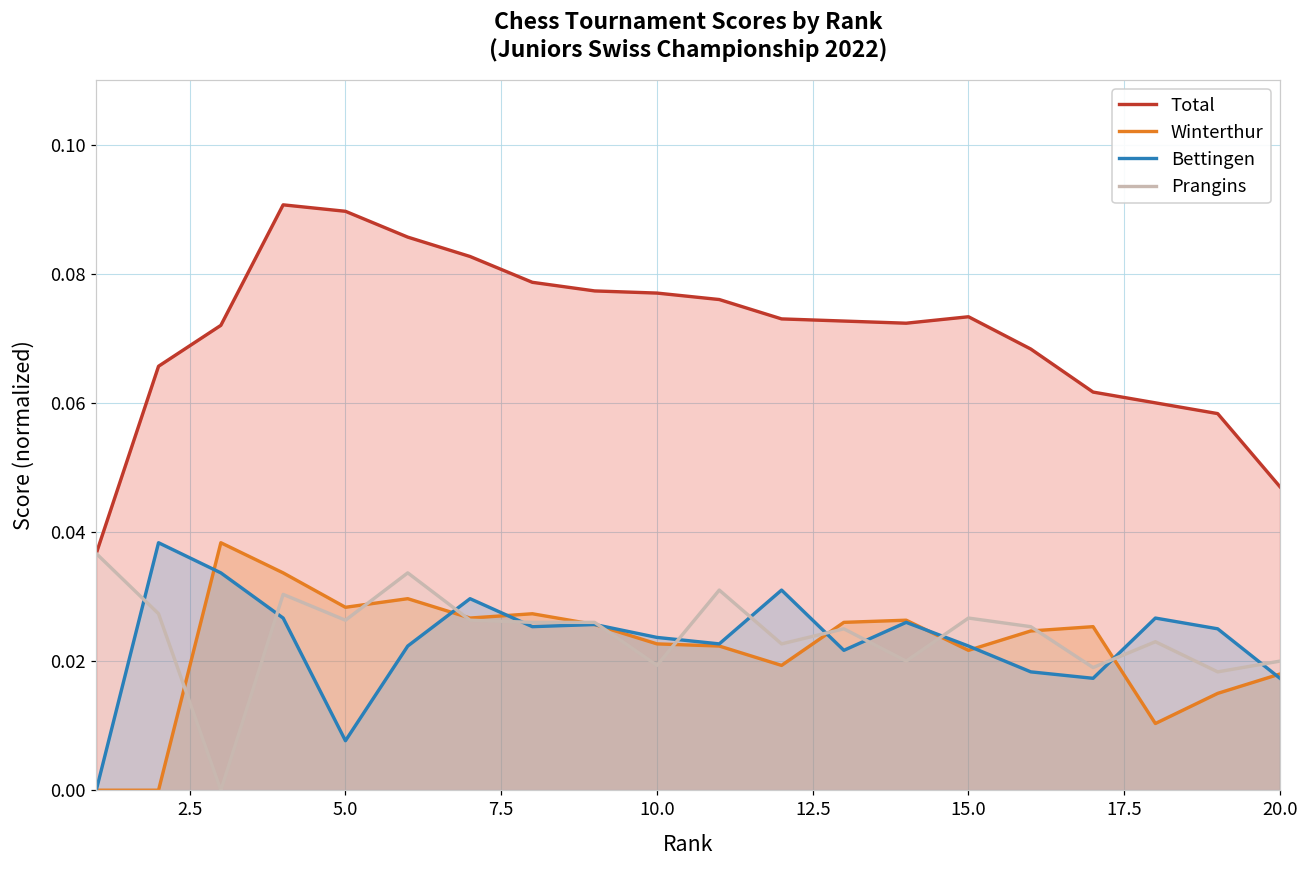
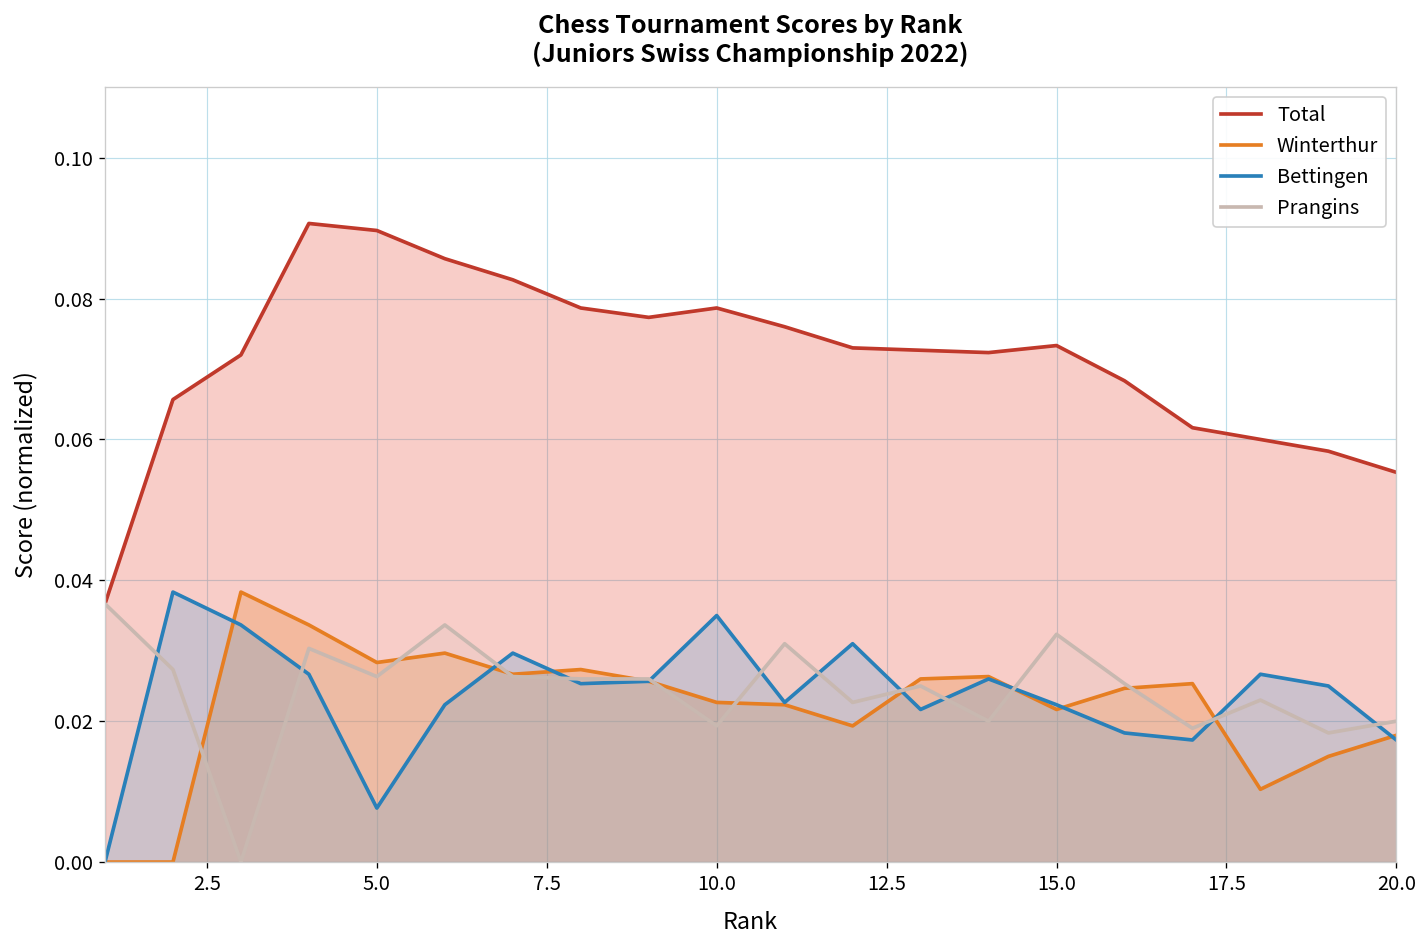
Total, 10.0: 0.077 -> 0.079
Bettingen, 10.0: 0.024 -> 0.035
Prangins, 15.0: 0.027 -> 0.032
Total, 20.0: 0.047 -> 0.055
